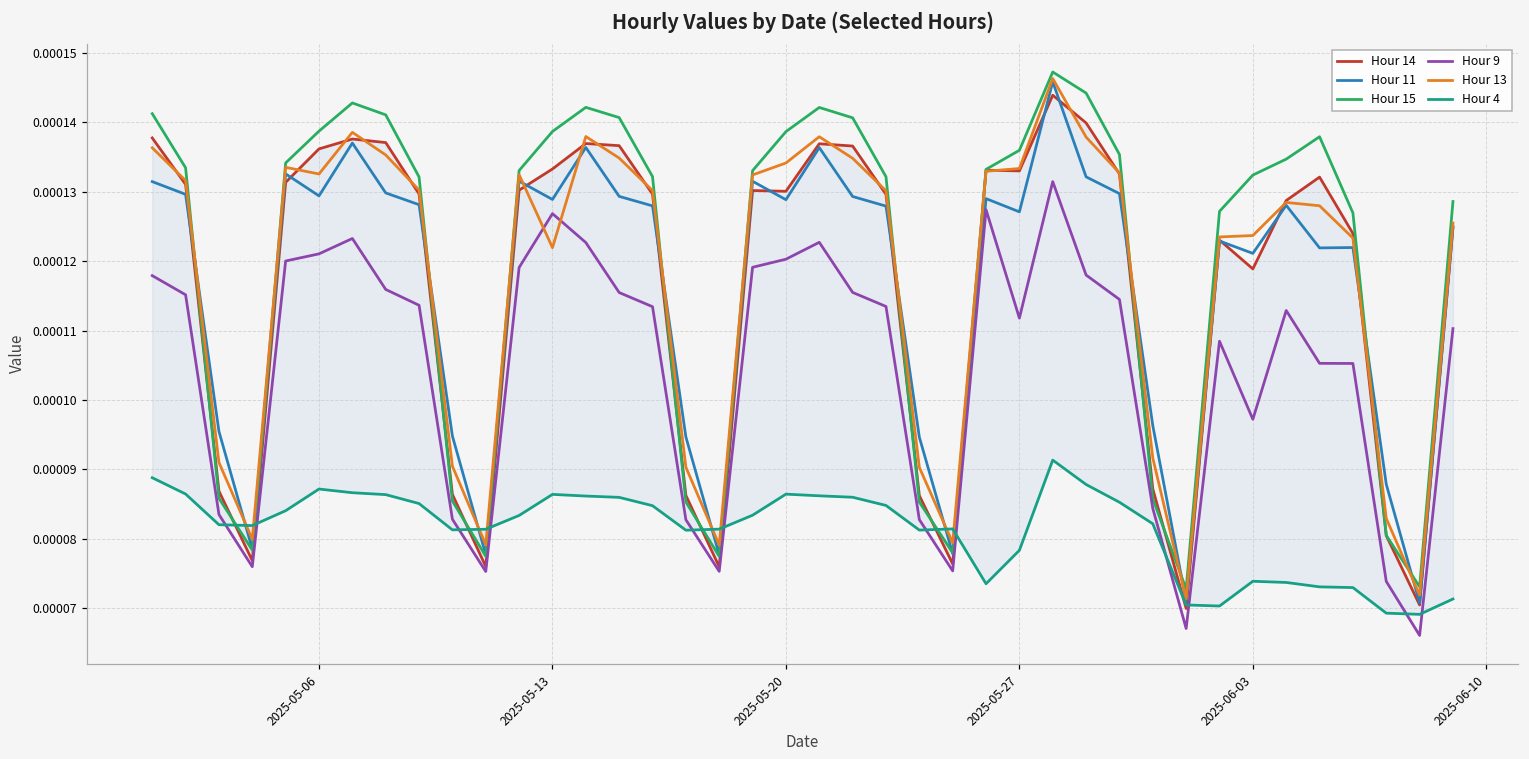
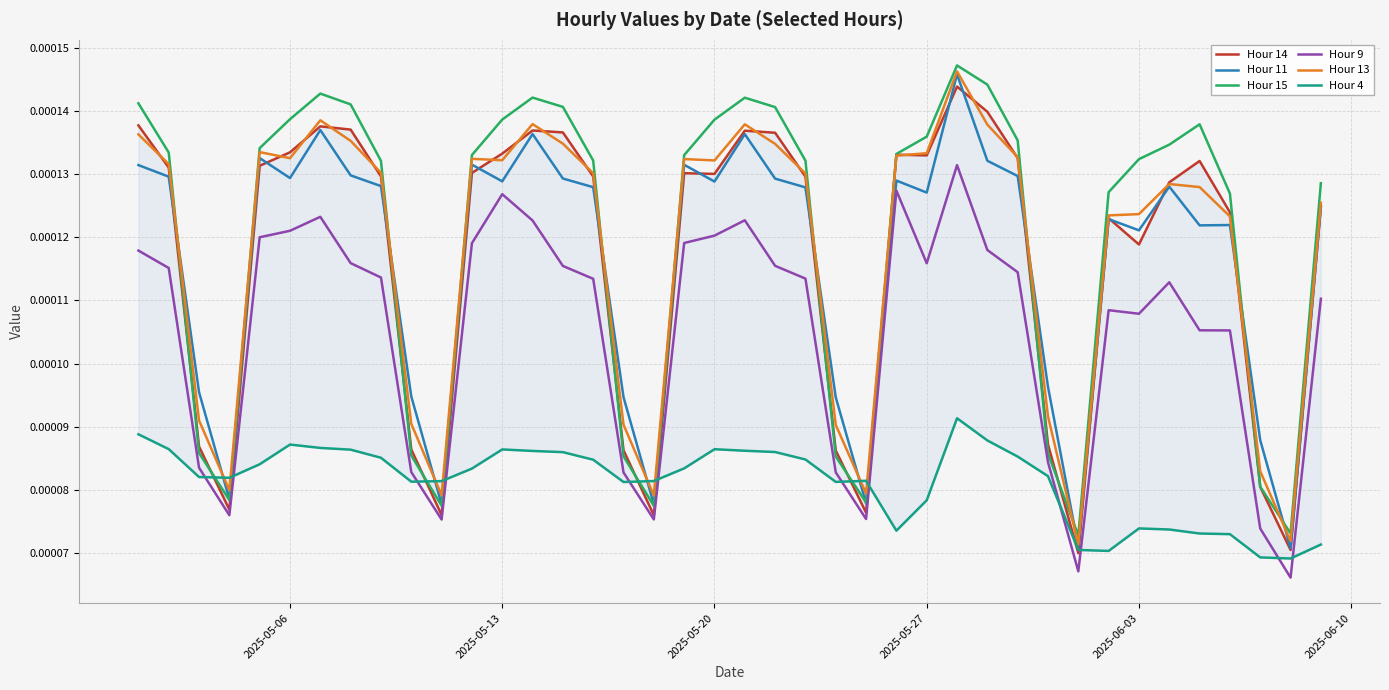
Hour 14, 2025-05-06: 0.000136 -> 0.000133
Hour 13, 2025-05-13: 0.000122 -> 0.000132
Hour 13, 2025-05-20: 0.000134 -> 0.000132
Hour 9, 2025-05-27: 0.000112 -> 0.000116
Hour 9, 2025-06-03: 0.000097 -> 0.000108
